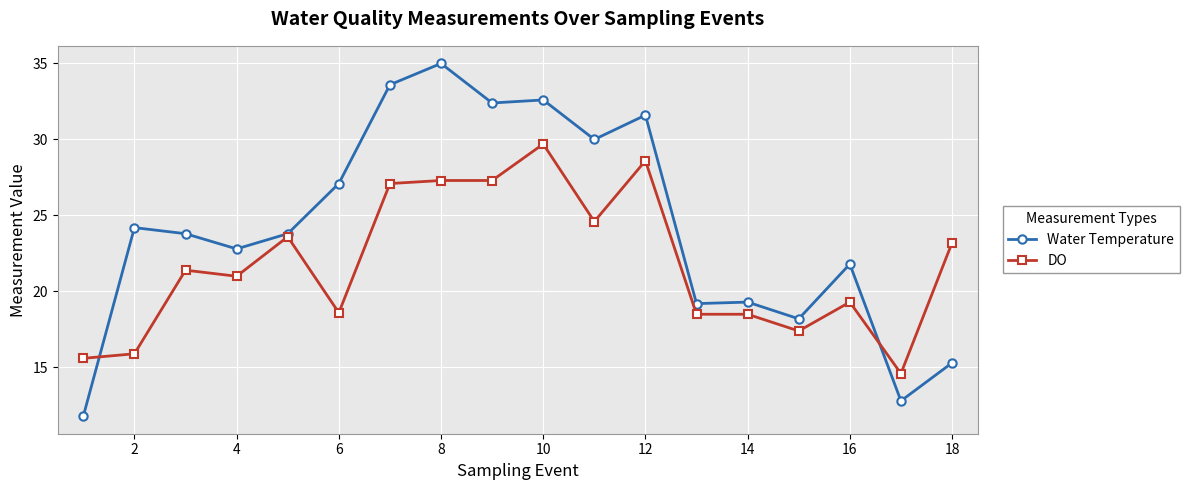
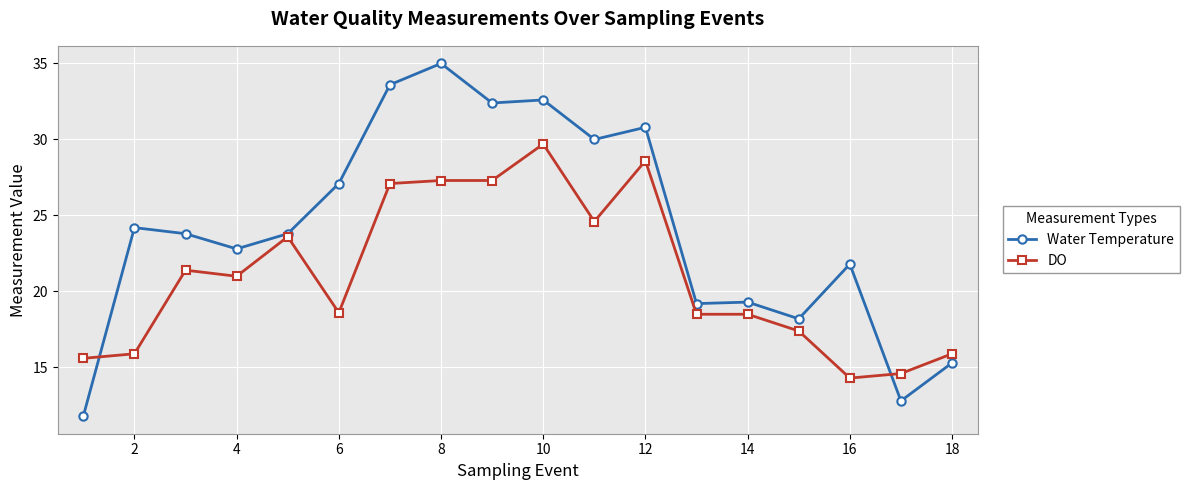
Water Temperature, 12: 31.6 -> 30.8
DO, 16: 19.3 -> 14.3
DO, 18: 23.2 -> 15.9
